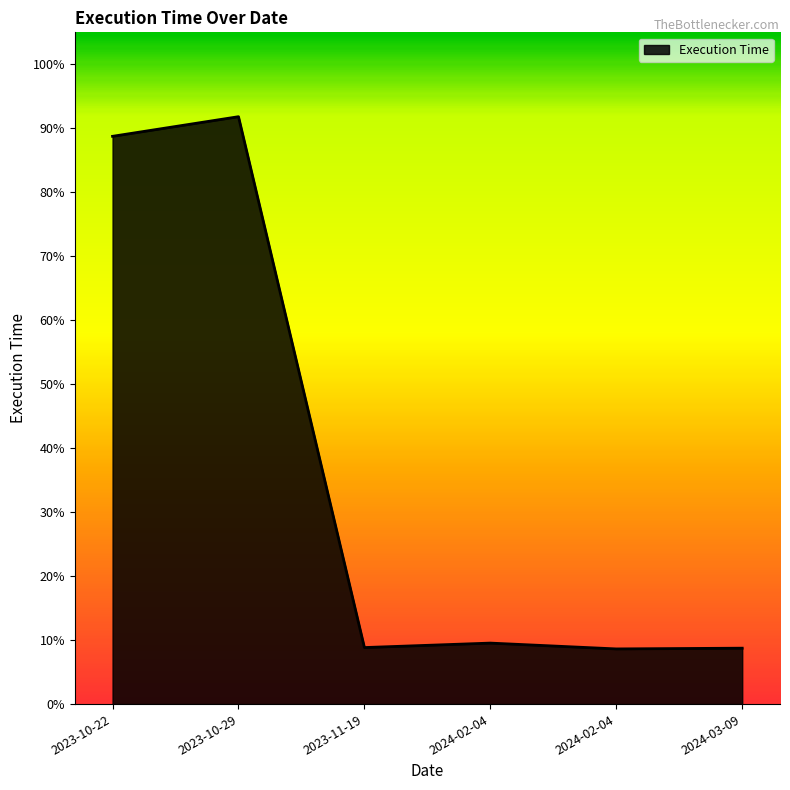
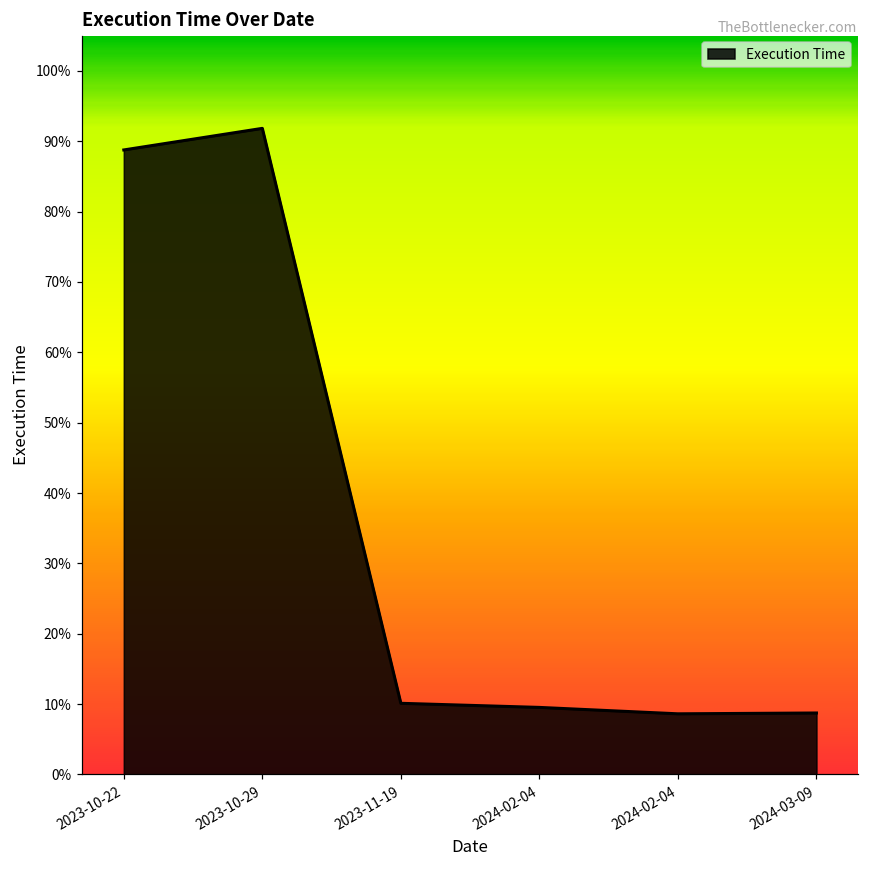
2023-11-19: 9% -> 10%
